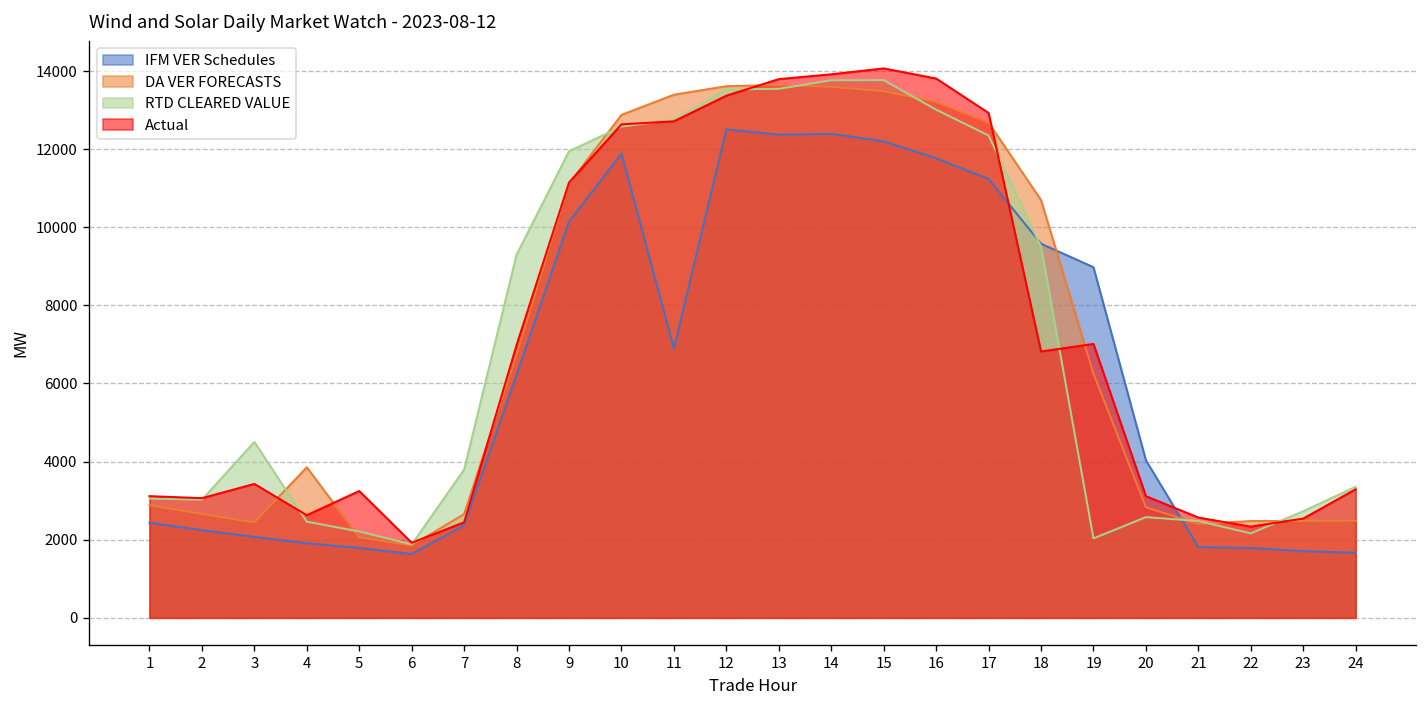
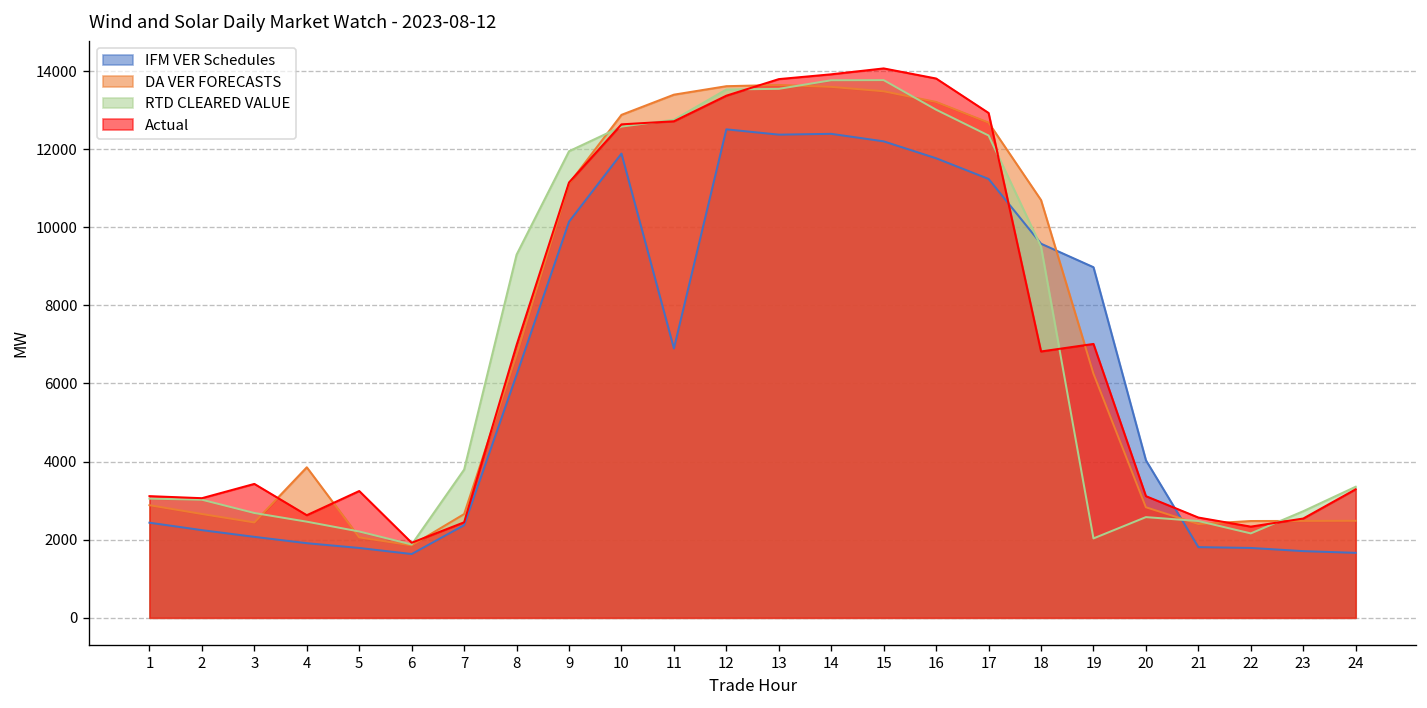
RTD CLEARED VALUE, 3: 4500 -> 2700
